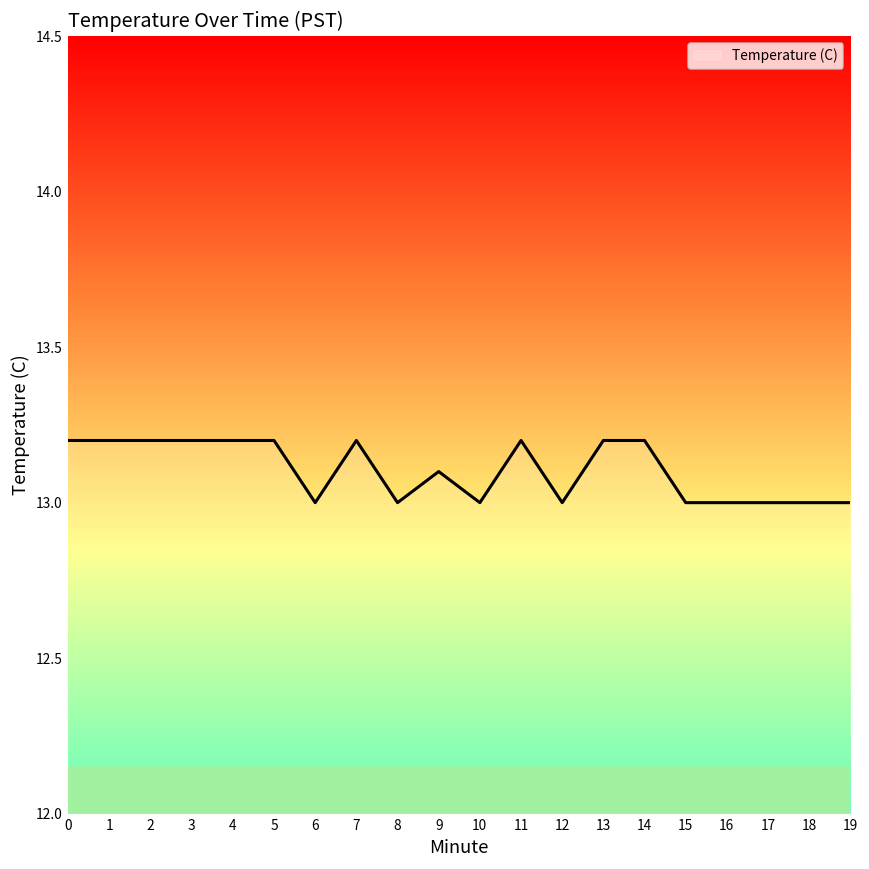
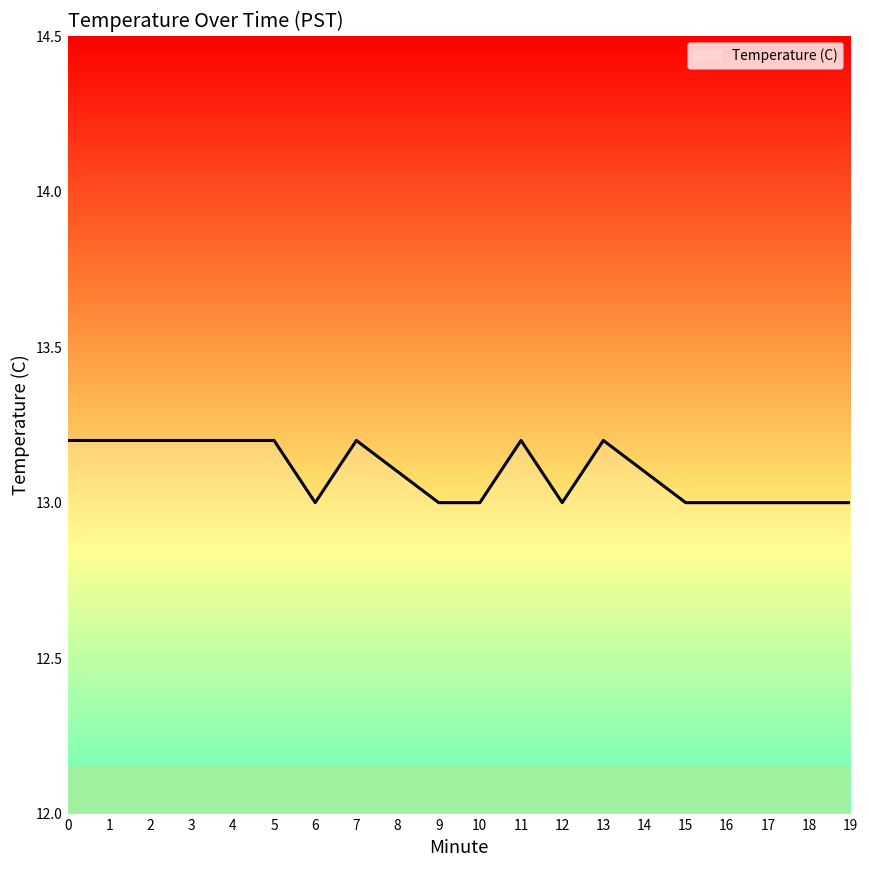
8: 13.0 -> 13.1
9: 13.1 -> 13.0
14: 13.2 -> 13.1
